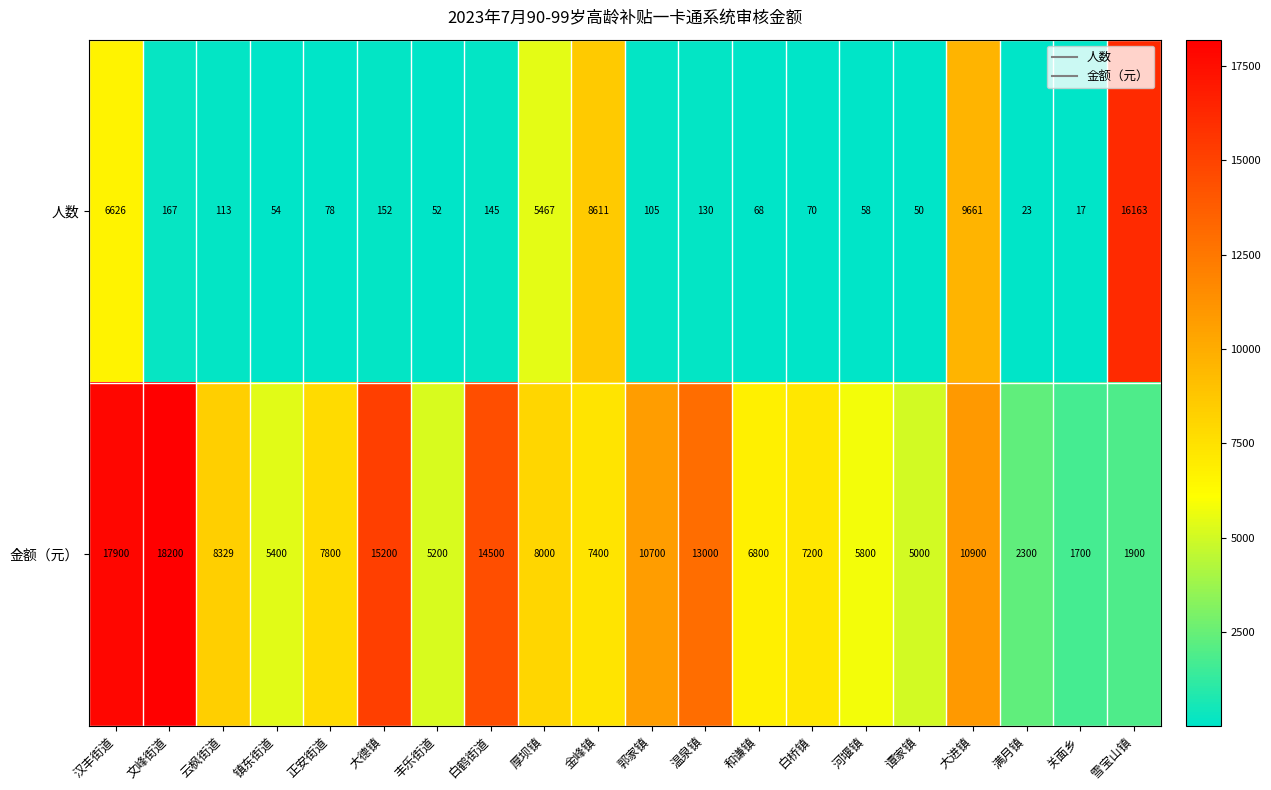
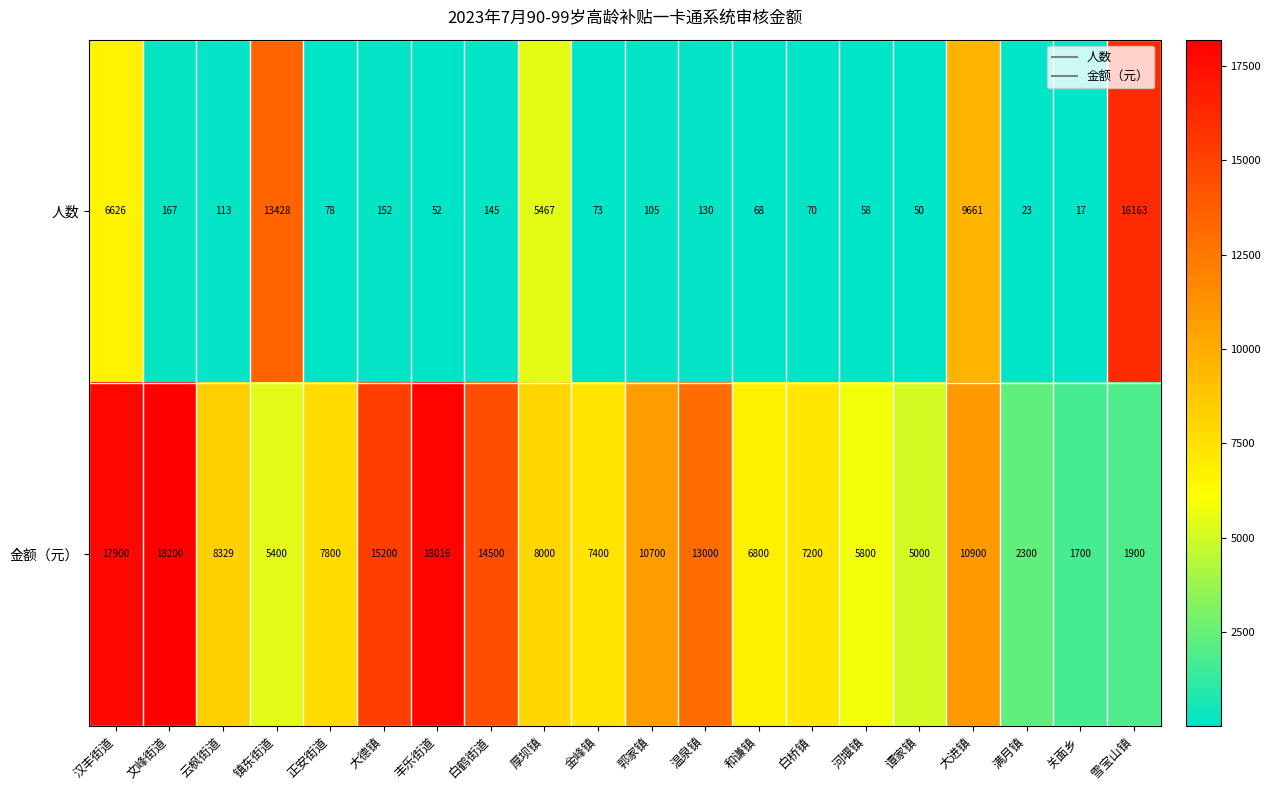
人数, 镇东街道: 54 -> 13428
人数, 金峰镇: 8611 -> 73
金额（元）, 丰乐街道: 5200 -> 18016
